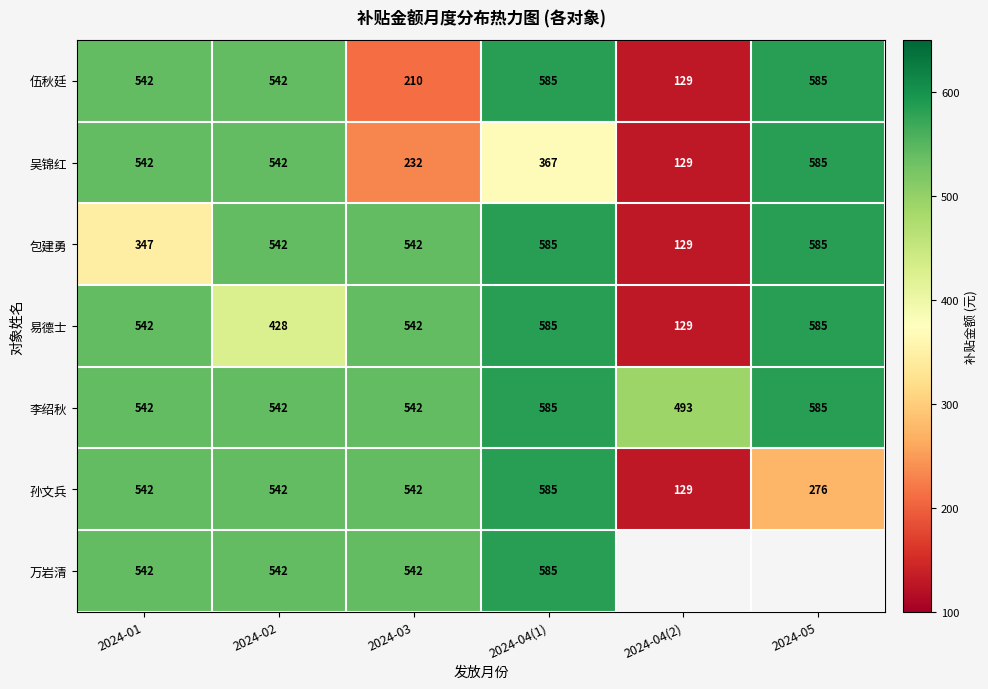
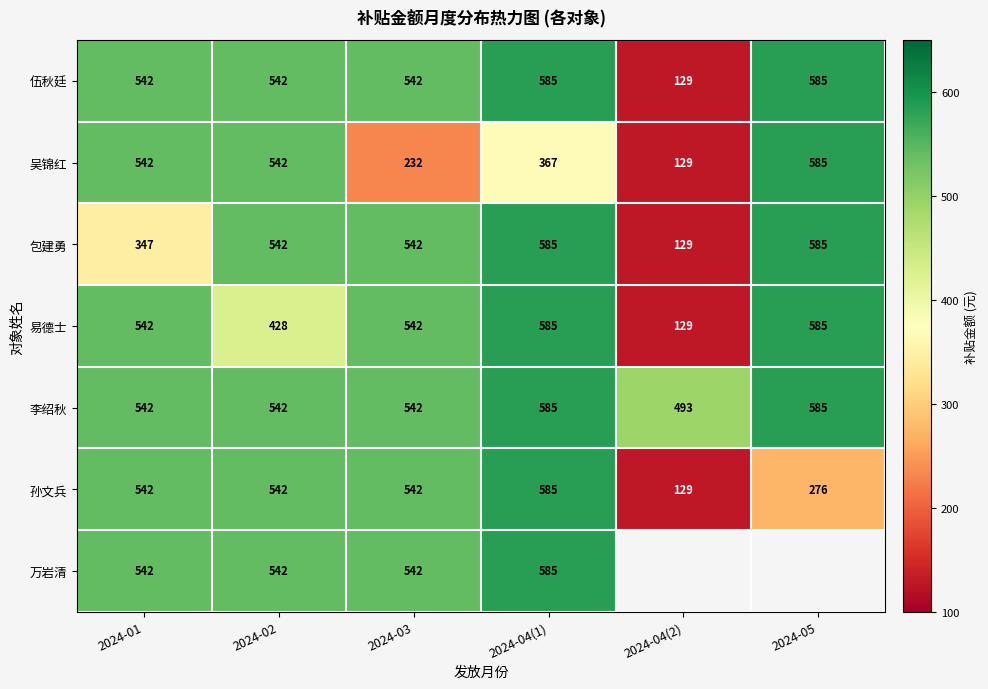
伍秋廷, 2024-03: 210 -> 542
